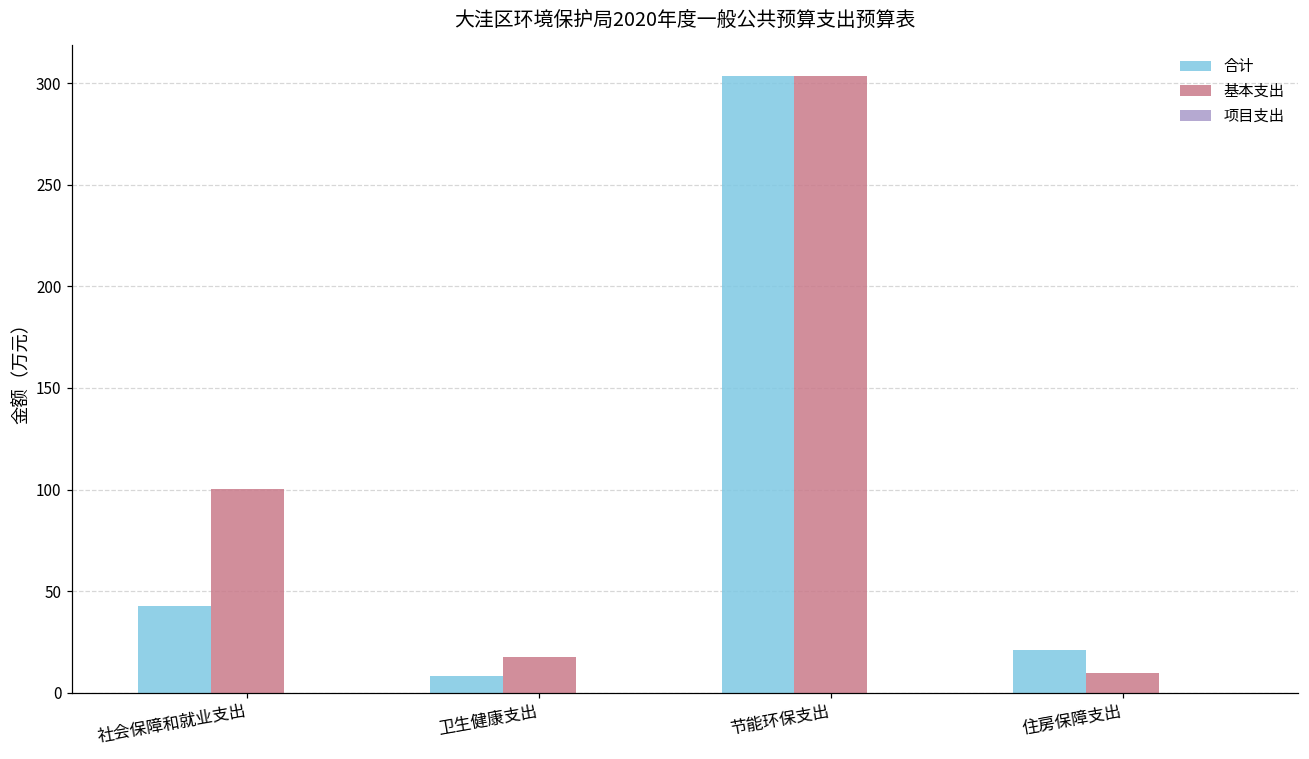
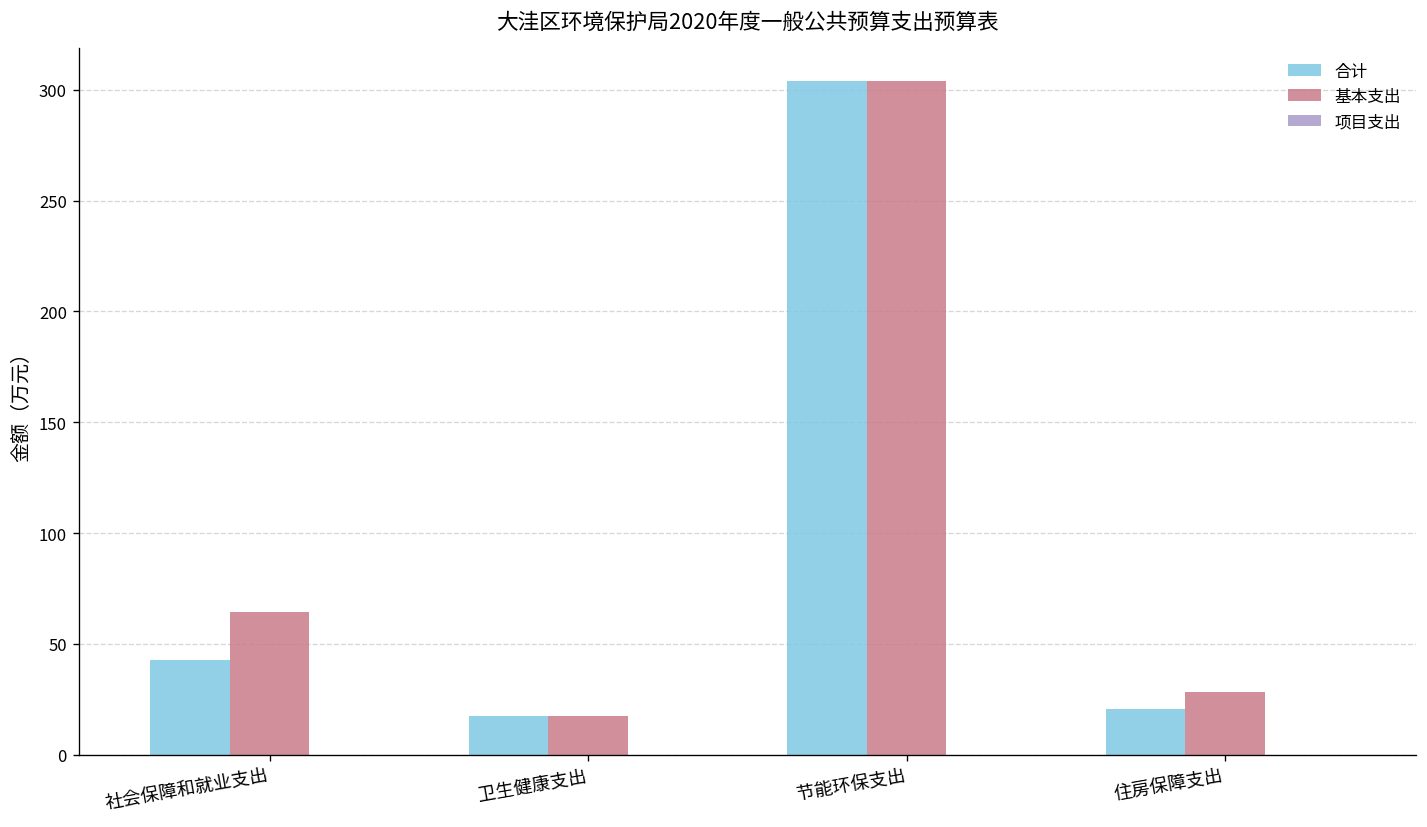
基本支出, 社会保障和就业支出: 100 -> 64
合计, 卫生健康支出: 8 -> 17
基本支出, 住房保障支出: 10 -> 28
